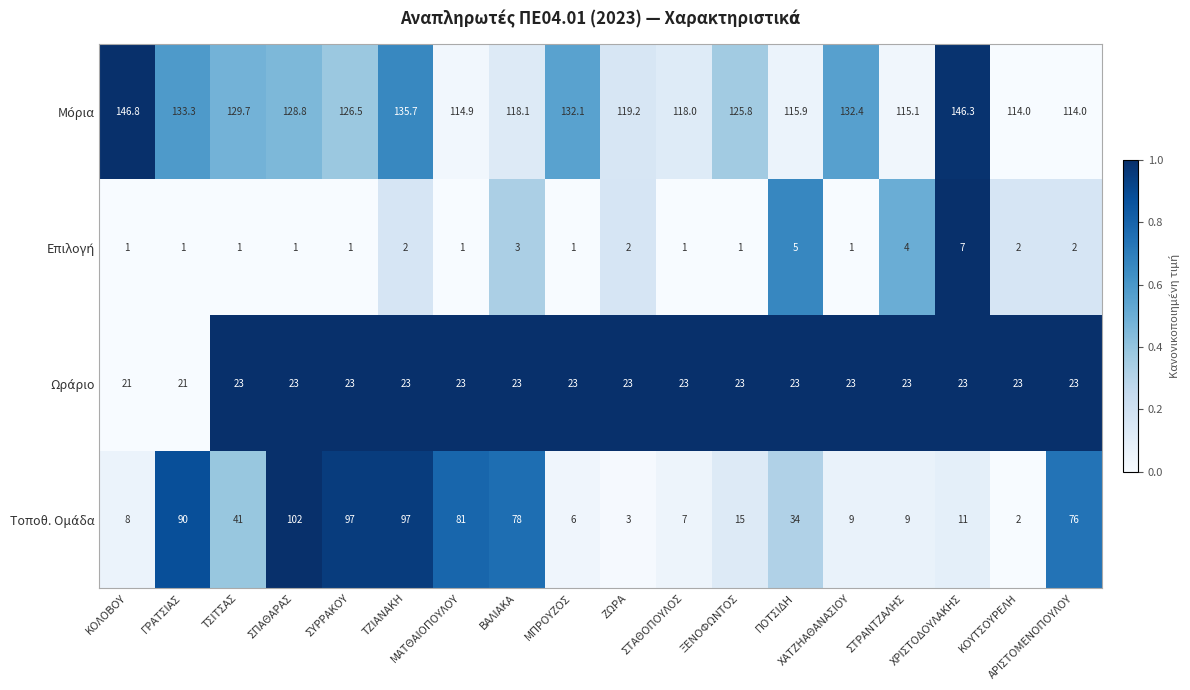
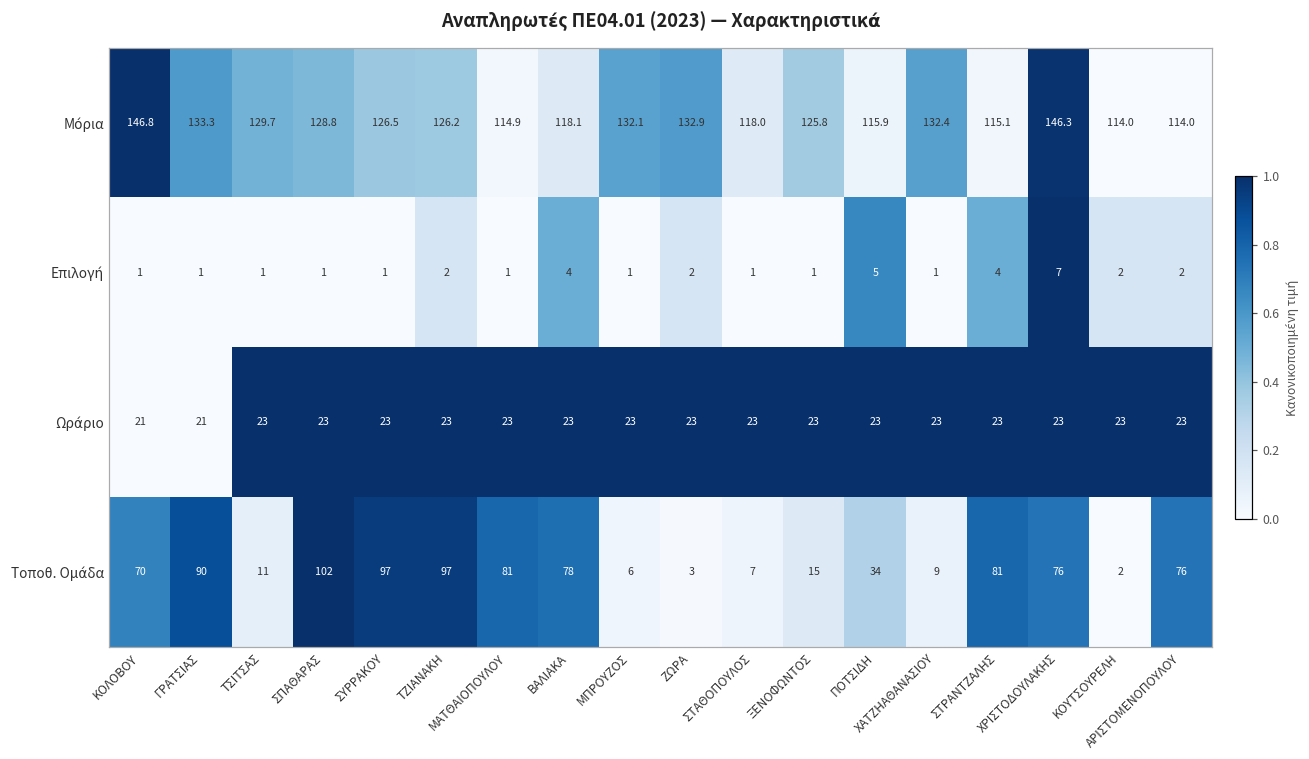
Μόρια, ΤΖΙΑΝΑΚΗ: 135.7 -> 126.2
Μόρια, ΖΩΡΑ: 119.2 -> 132.9
Επιλογή, ΒΑΛΙΑΚΑ: 3 -> 4
Τοποθ. Ομάδα, ΚΟΛΟΒΟΥ: 8 -> 70
Τοποθ. Ομάδα, ΤΣΙΤΣΑΣ: 41 -> 11
Τοποθ. Ομάδα, ΣΤΡΑΝΤΖΑΛΗΣ: 9 -> 81
Τοποθ. Ομάδα, ΧΡΙΣΤΟΔΟΥΛΑΚΗΣ: 11 -> 76
